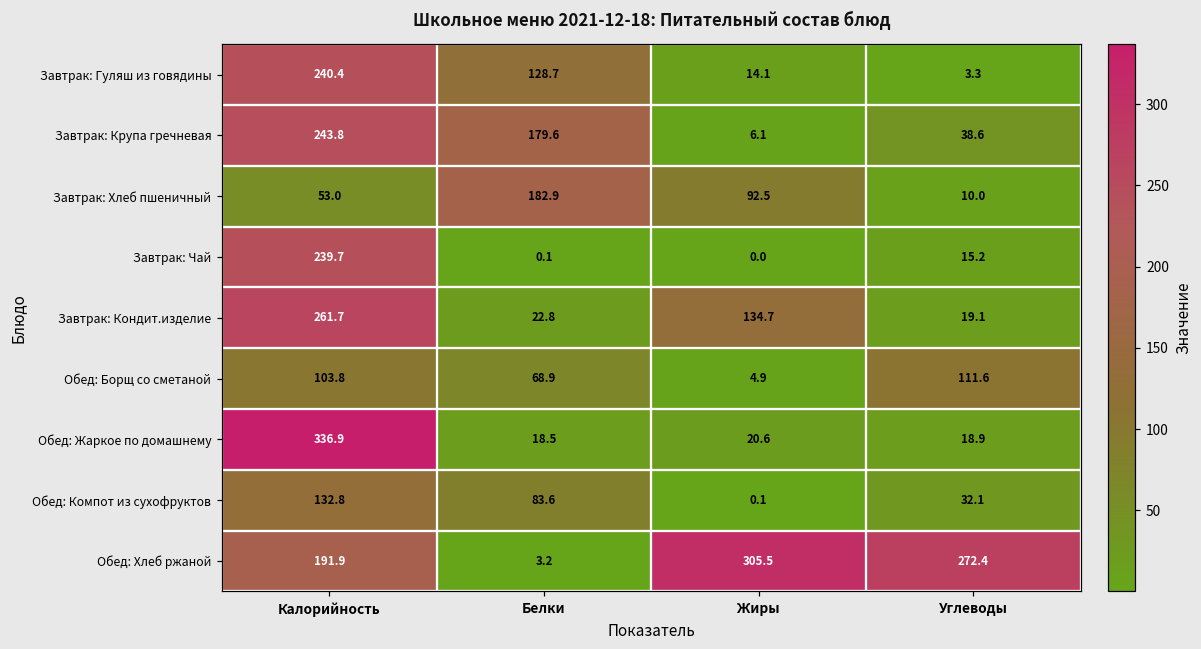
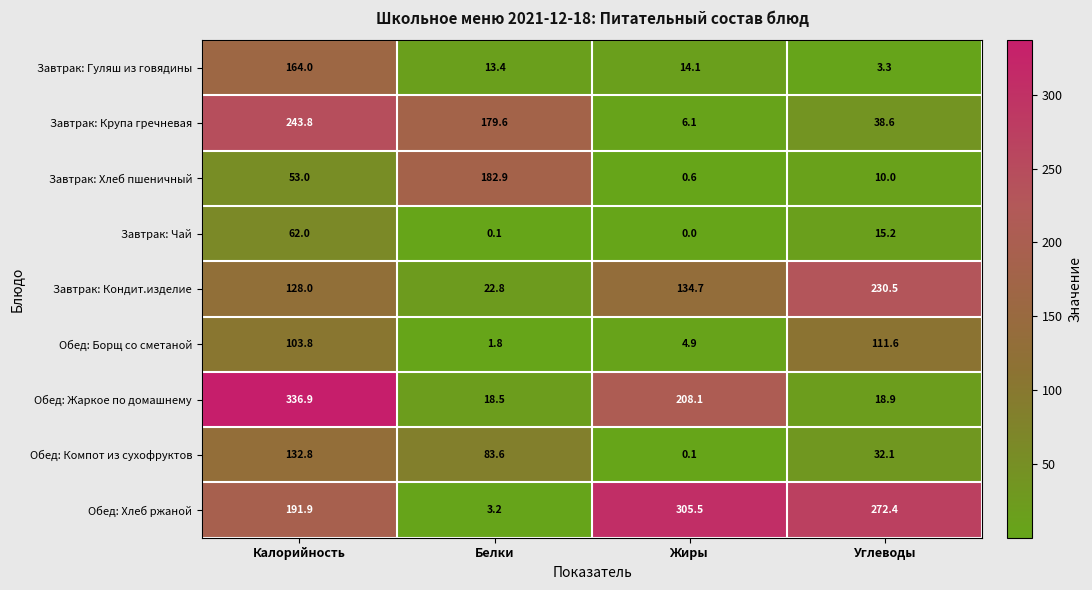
Завтрак: Гуляш из говядины, Калорийность: 240.4 -> 164.0
Завтрак: Гуляш из говядины, Белки: 128.7 -> 13.4
Завтрак: Хлеб пшеничный, Жиры: 92.5 -> 0.6
Завтрак: Чай, Калорийность: 239.7 -> 62.0
Завтрак: Кондит.изделие, Калорийность: 261.7 -> 128.0
Завтрак: Кондит.изделие, Углеводы: 19.1 -> 230.5
Обед: Борщ со сметаной, Белки: 68.9 -> 1.8
Обед: Жаркое по домашнему, Жиры: 20.6 -> 208.1
